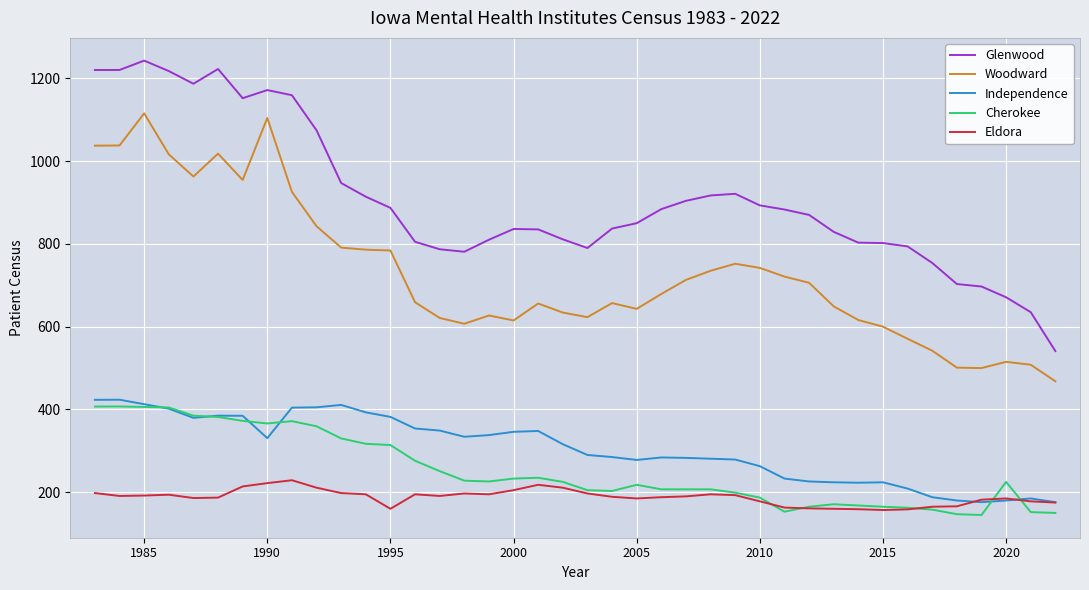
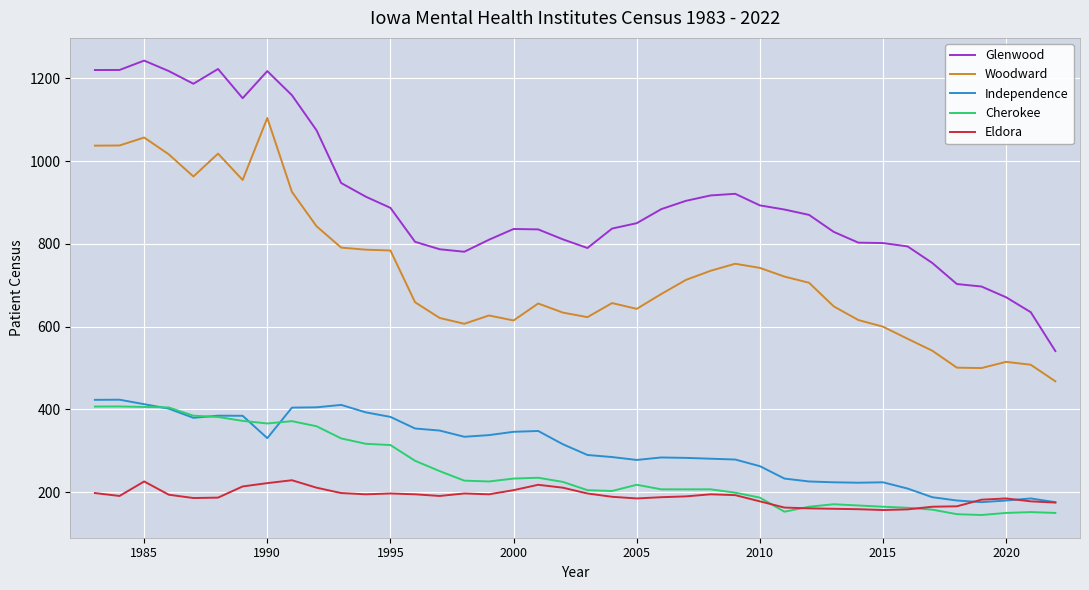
Woodward, 1985: 1120 -> 1060
Eldora, 1985: 190 -> 230
Glenwood, 1990: 1170 -> 1220
Eldora, 1995: 160 -> 200
Cherokee, 2020: 230 -> 150
